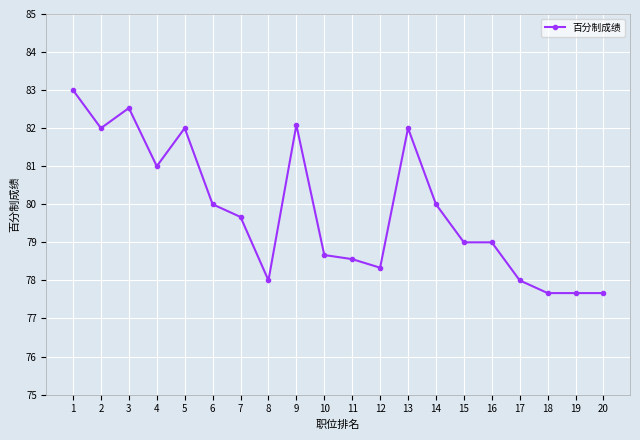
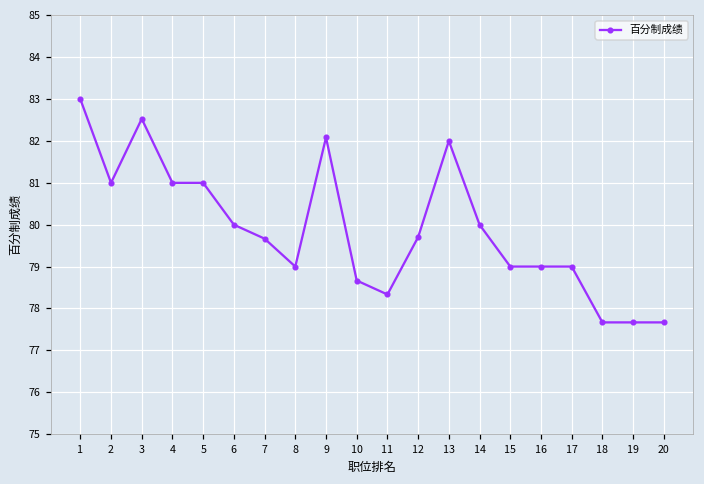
2: 82 -> 81
5: 82 -> 81
8: 78 -> 79
11: 78.6 -> 78.3
12: 78.3 -> 79.7
17: 78 -> 79
